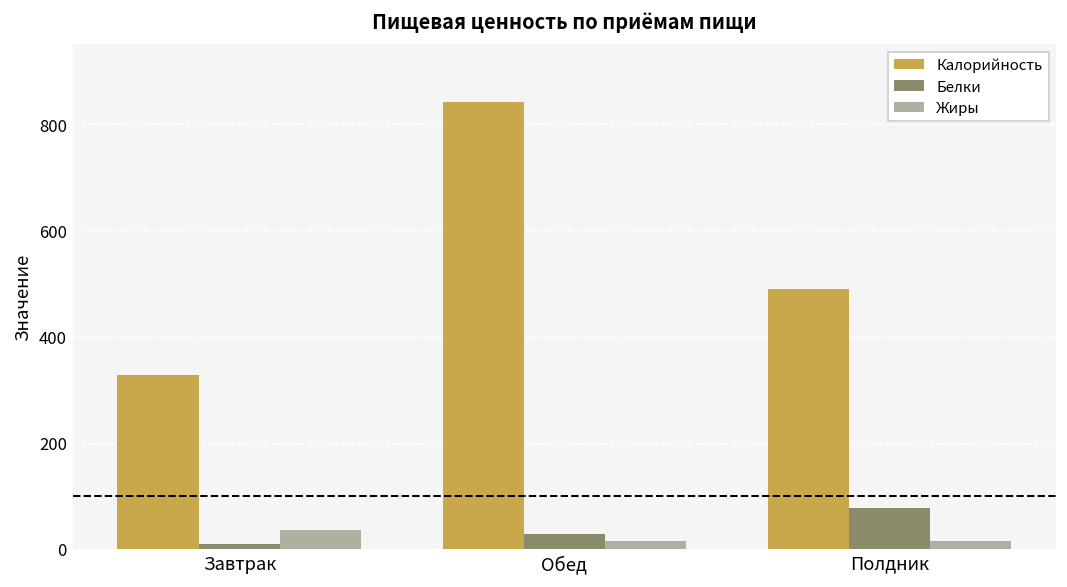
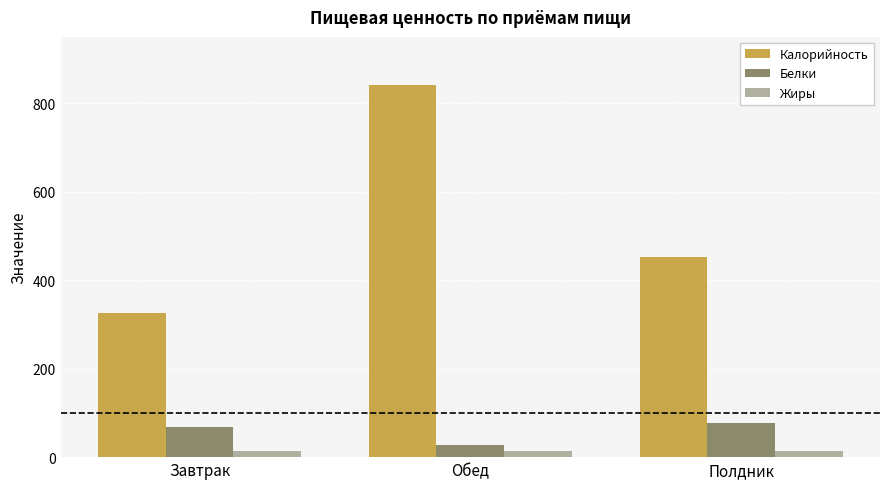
Белки, Завтрак: 10 -> 70
Жиры, Завтрак: 40 -> 10
Калорийность, Полдник: 490 -> 450
